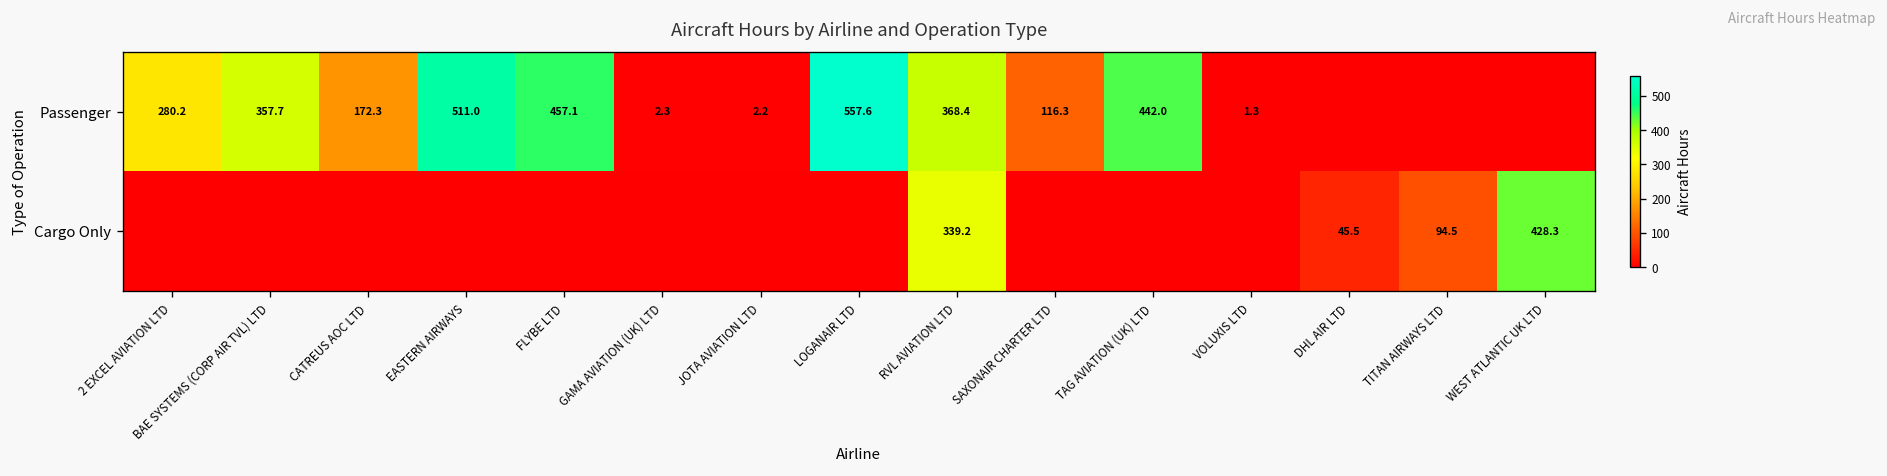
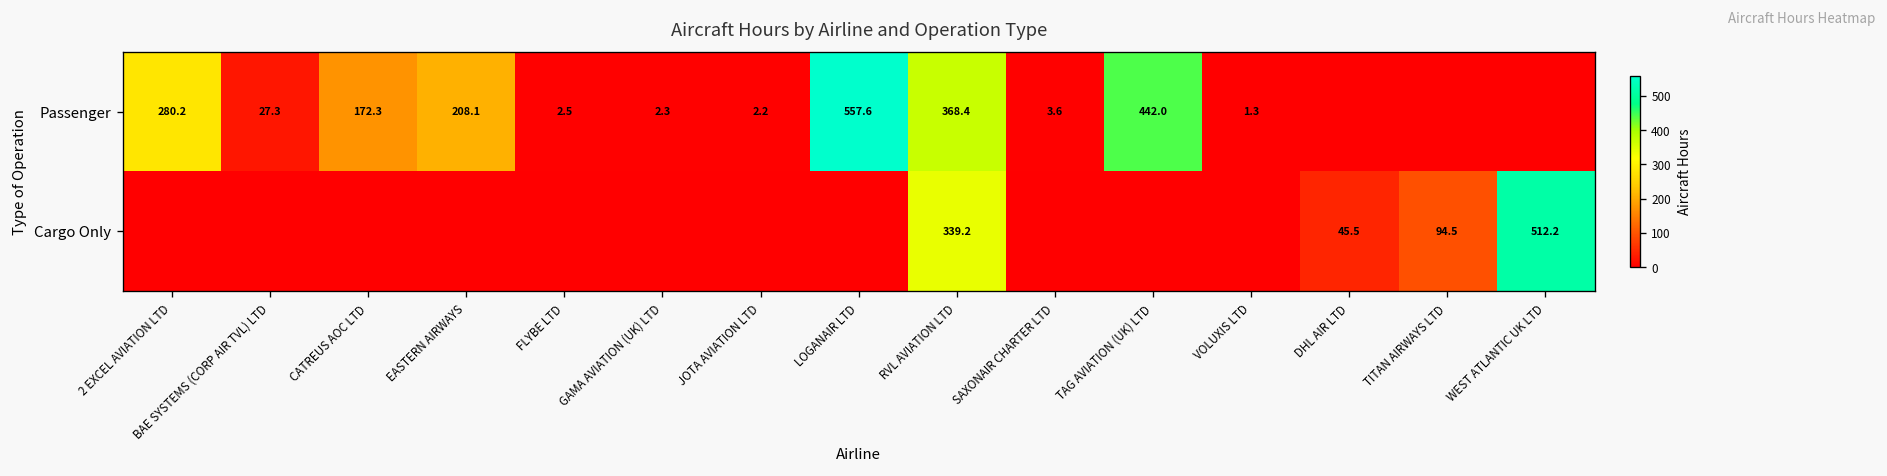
Passenger, BAE SYSTEMS (CORP AIR TVL) LTD: 357.7 -> 27.3
Passenger, EASTERN AIRWAYS: 511.0 -> 208.1
Passenger, FLYBE LTD: 457.1 -> 2.5
Passenger, SAXONAIR CHARTER LTD: 116.3 -> 3.6
Cargo Only, WEST ATLANTIC UK LTD: 428.3 -> 512.2
